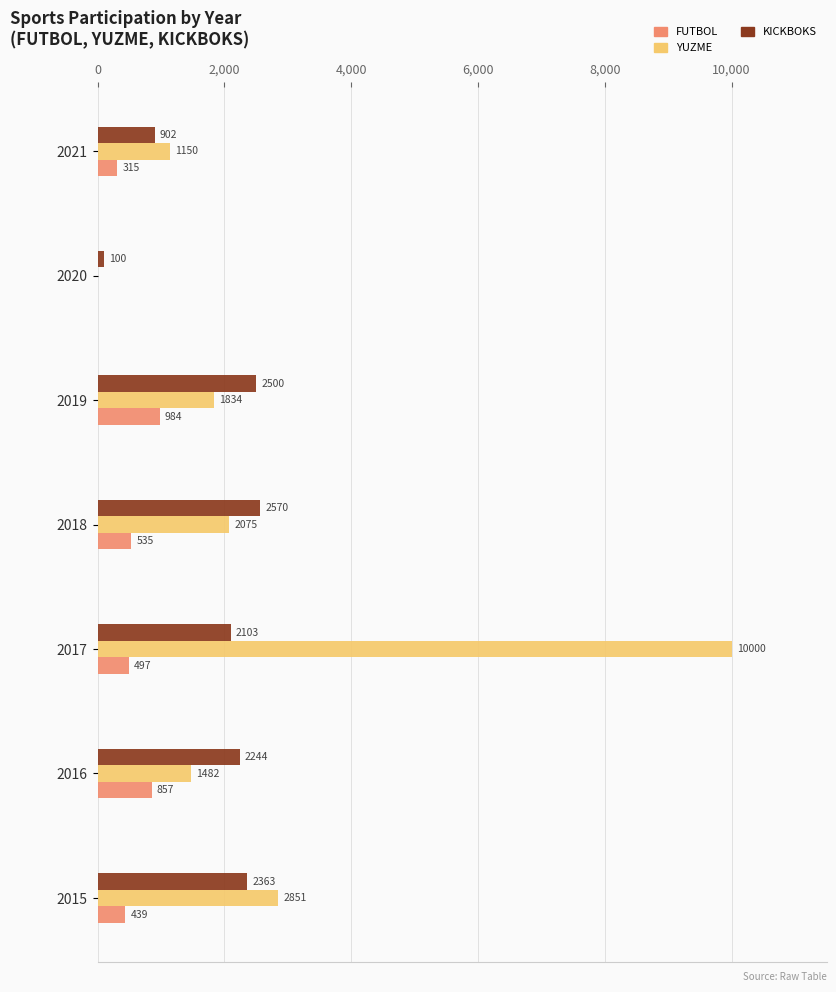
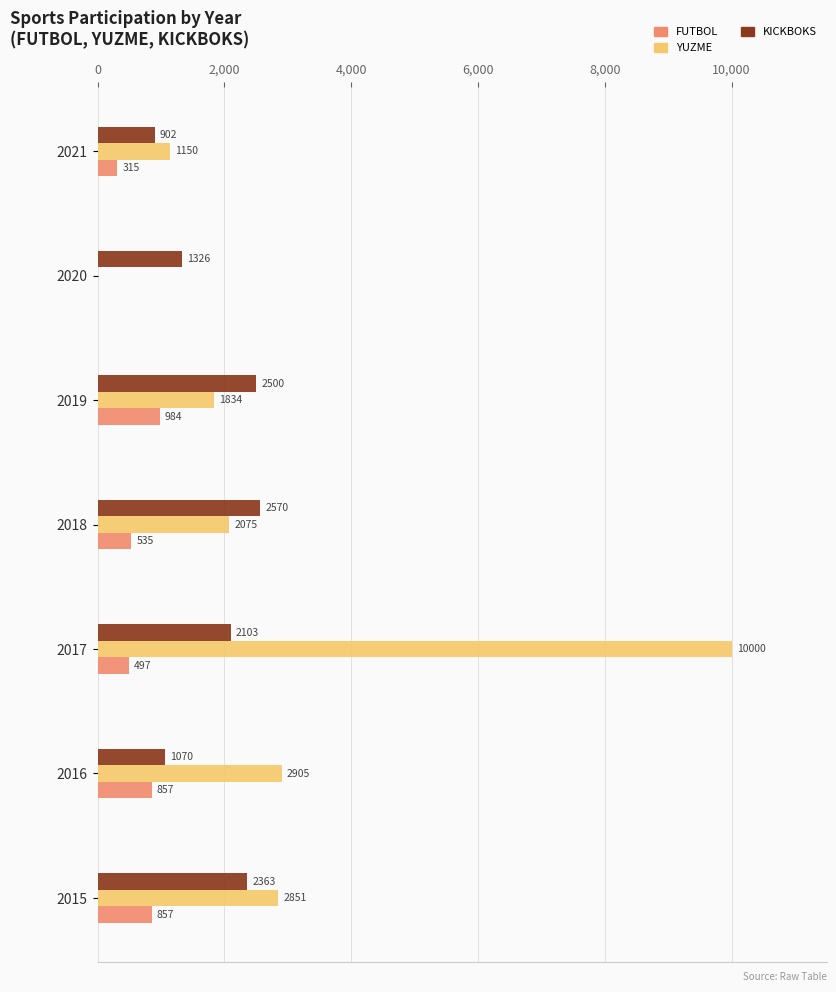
KICKBOKS, 2020: 100 -> 1326
KICKBOKS, 2016: 2244 -> 1070
YUZME, 2016: 1482 -> 2905
FUTBOL, 2015: 439 -> 857
